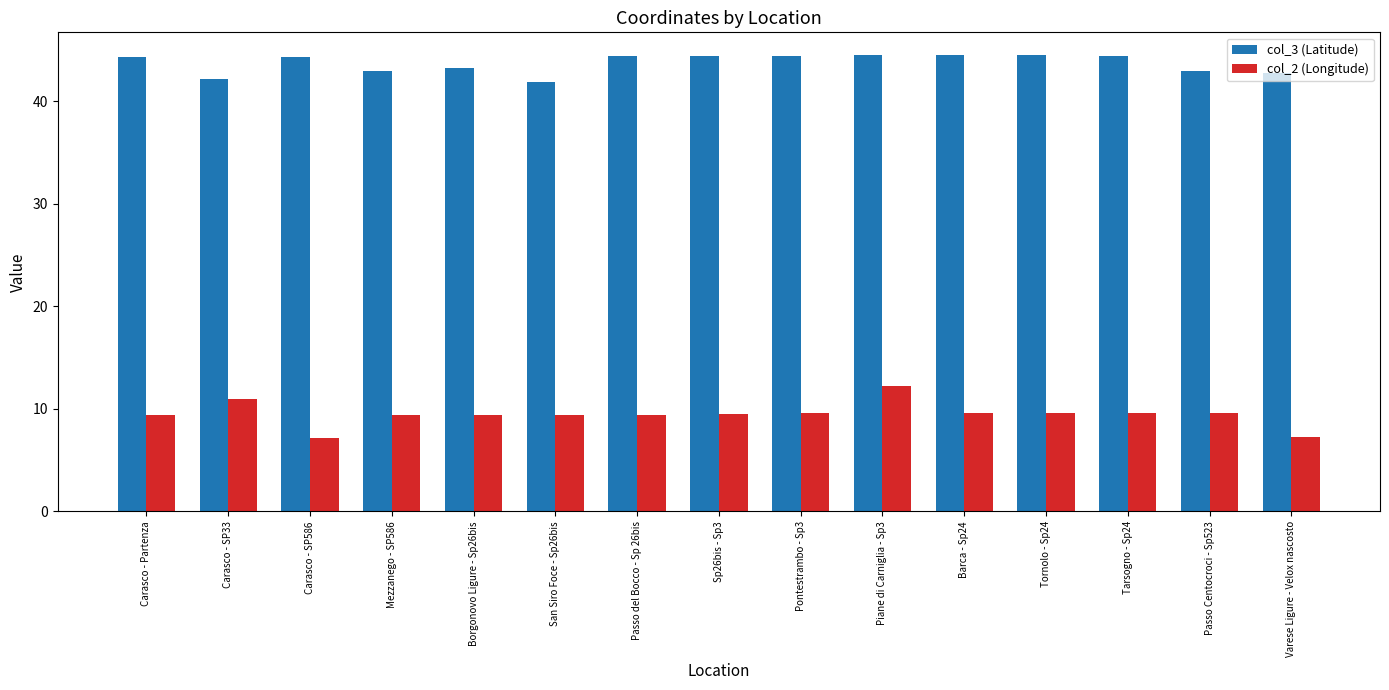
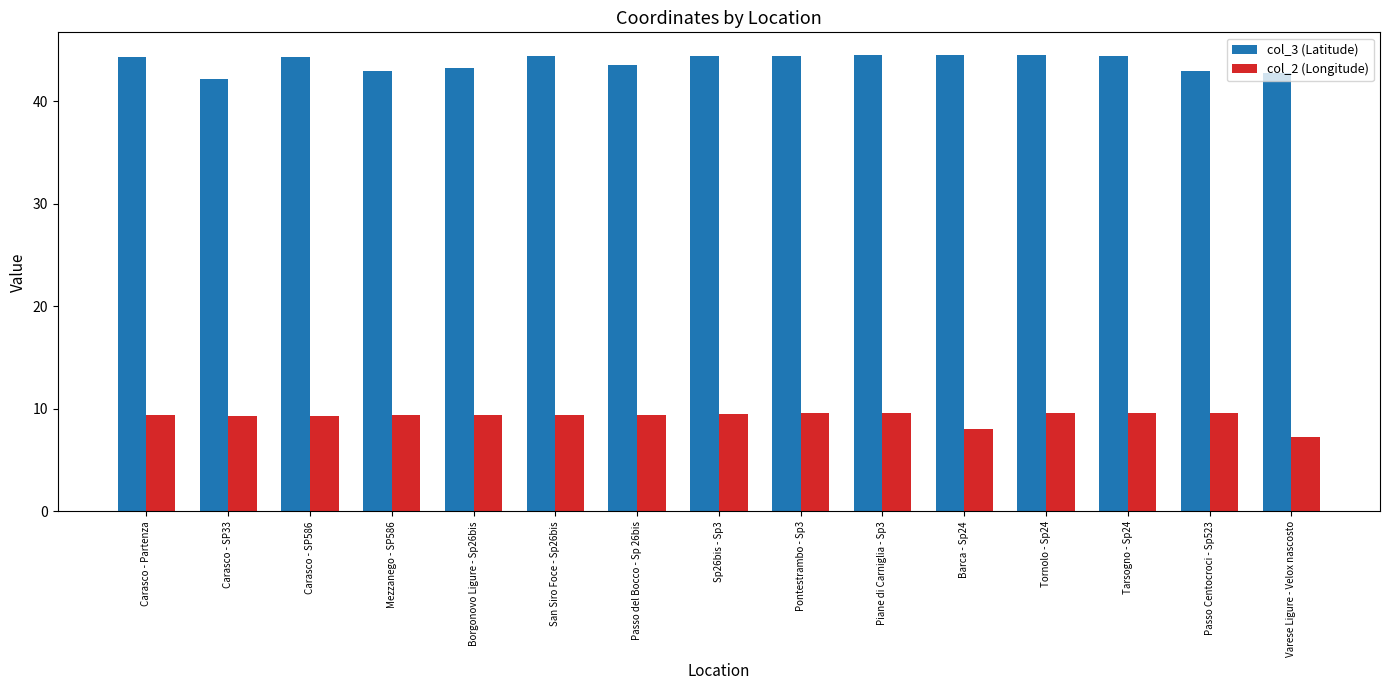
col_2 (Longitude), Carasco - SP33: 10.9 -> 9.4
col_2 (Longitude), Carasco - SP586: 7.2 -> 9.3
col_3 (Latitude), San Siro Foce - Sp26bis: 41.9 -> 44.4
col_3 (Latitude), Passo del Bocco - Sp 26bis: 44.4 -> 43.5
col_2 (Longitude), Piane di Carniglia - Sp3: 12.2 -> 9.6
col_2 (Longitude), Barca - Sp24: 9.6 -> 8.0
